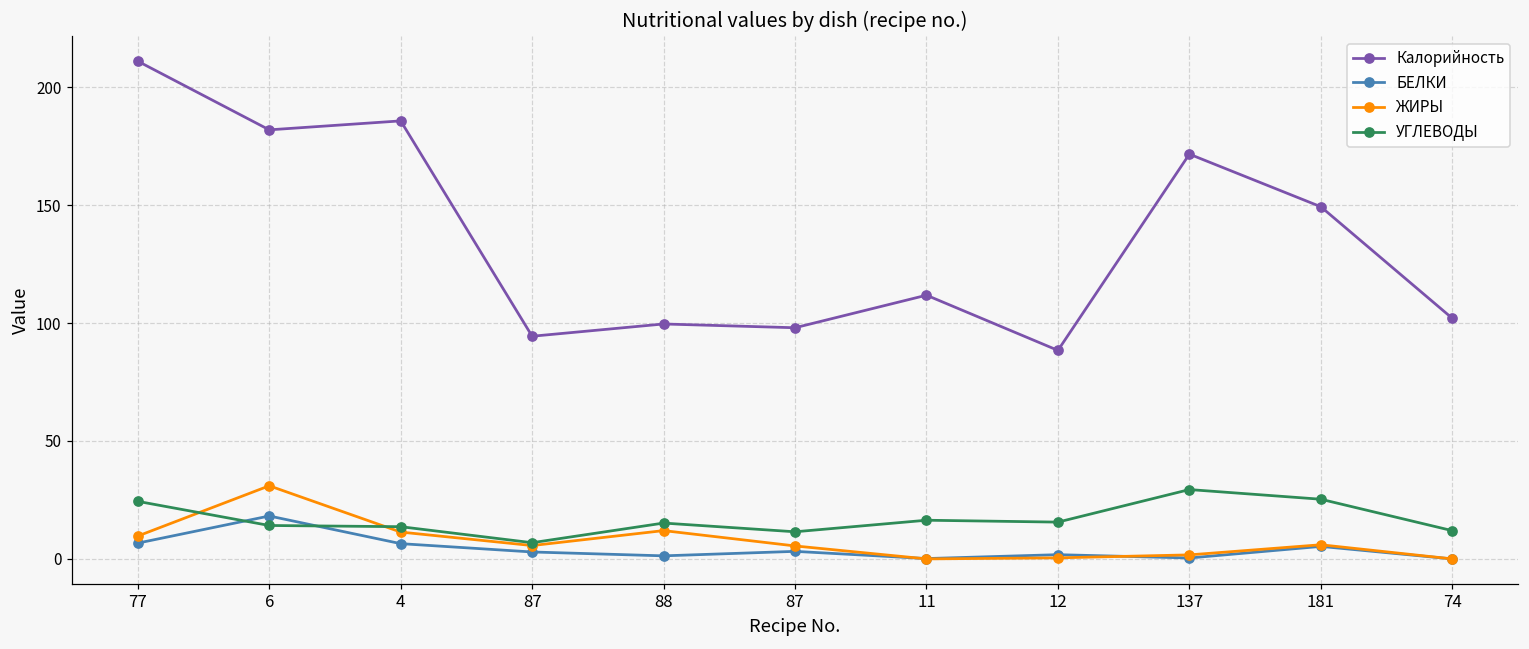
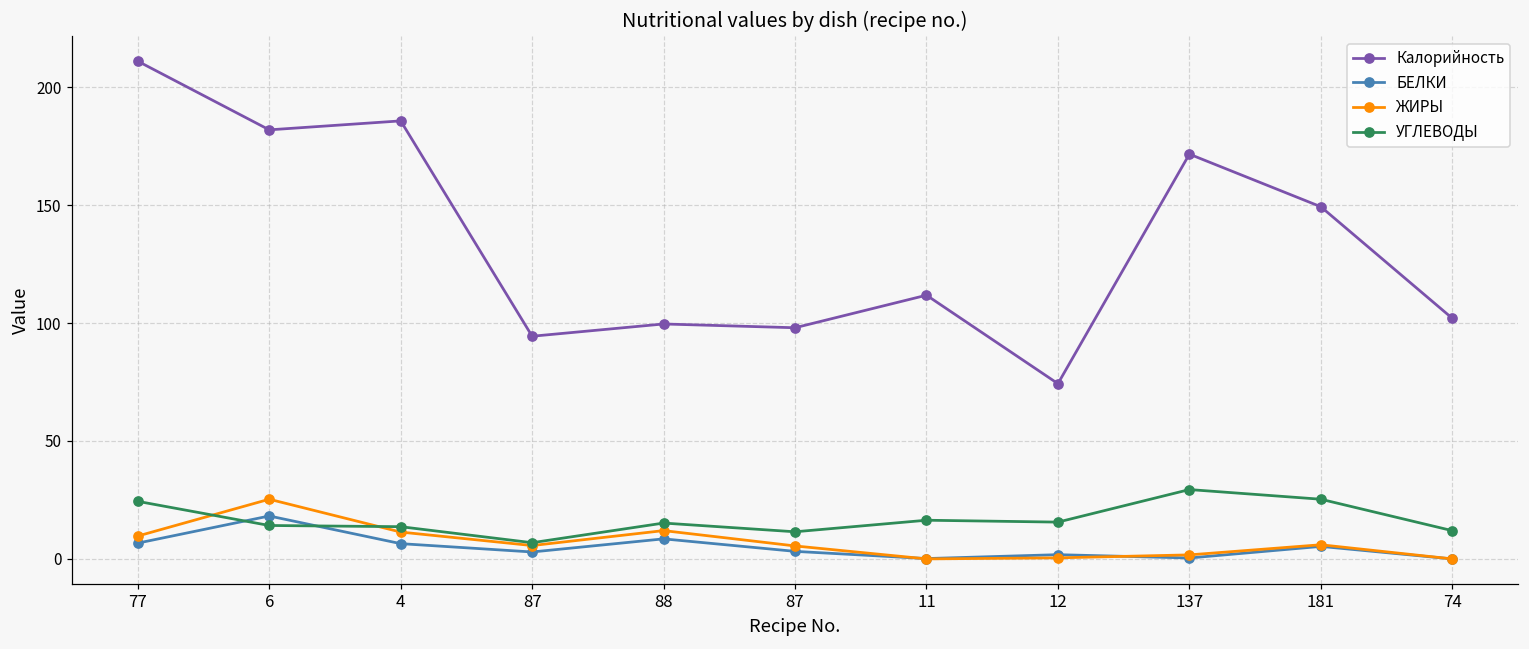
ЖИРЫ, 6: 31 -> 25
БЕЛКИ, 88: 1 -> 9
Калорийность, 12: 88 -> 74
